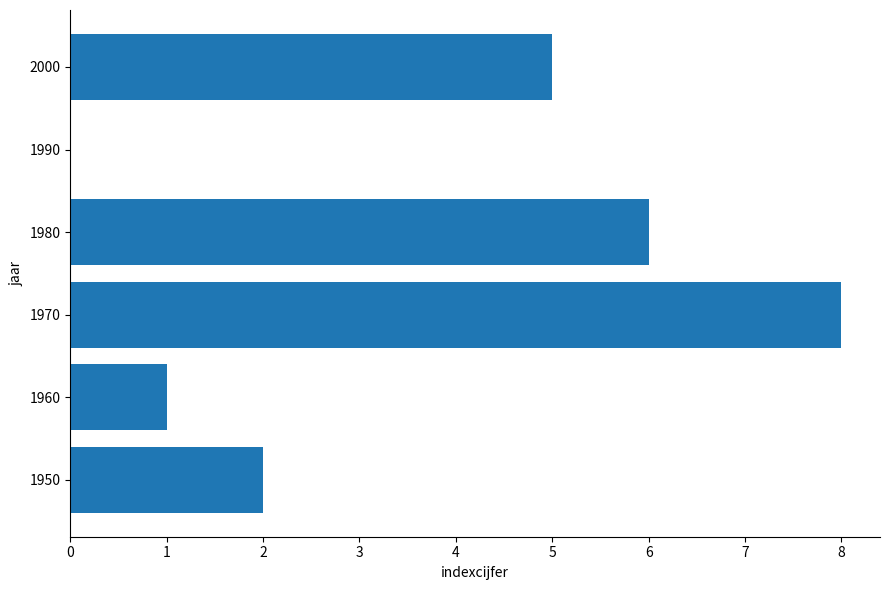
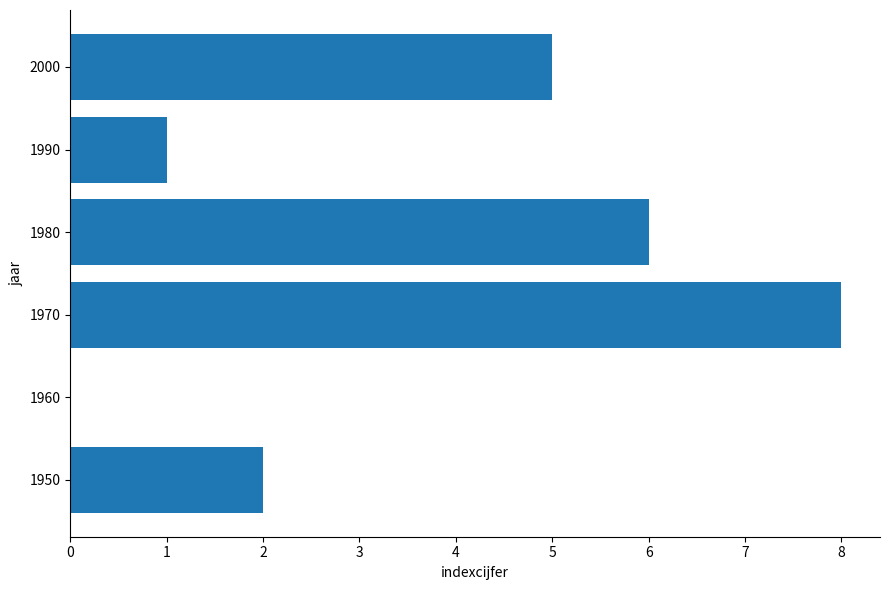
1990: 0 -> 1
1960: 1 -> 0
